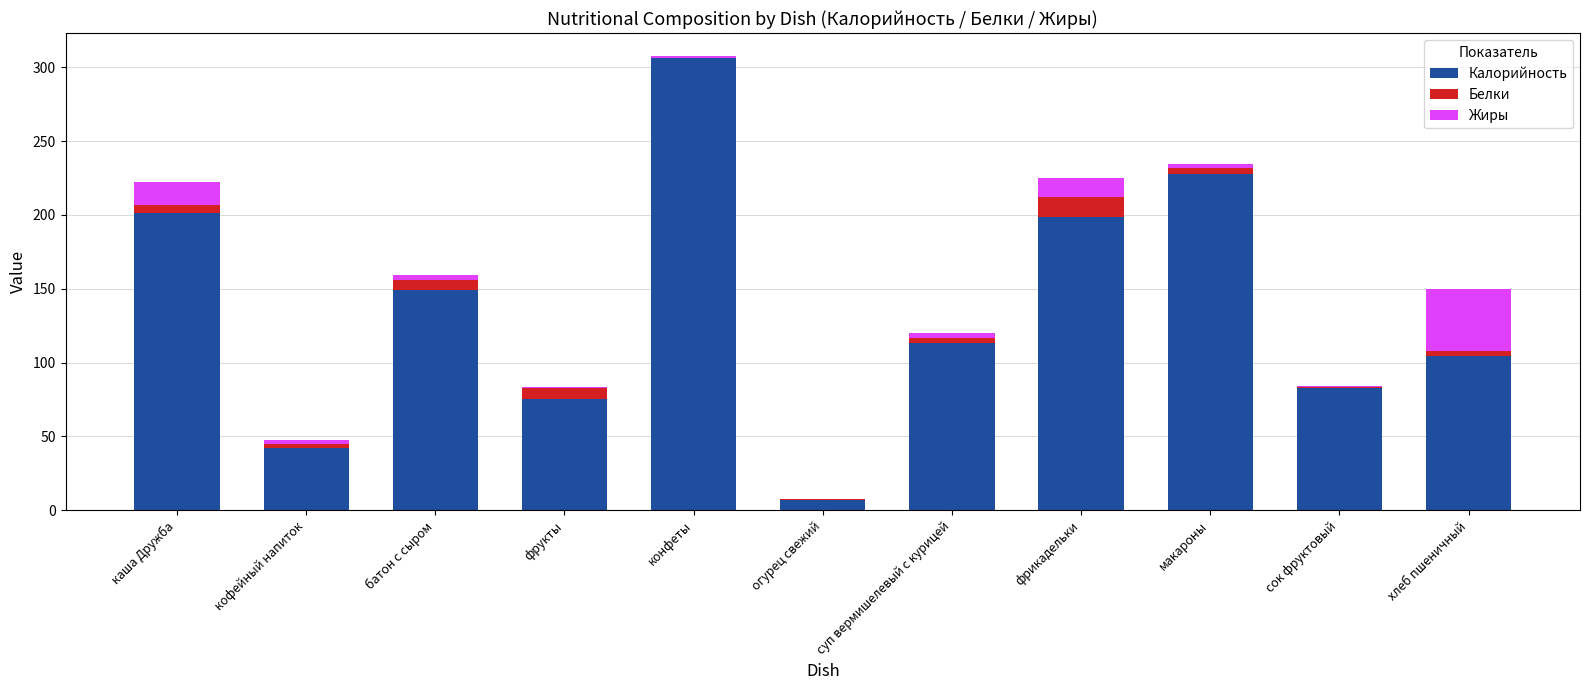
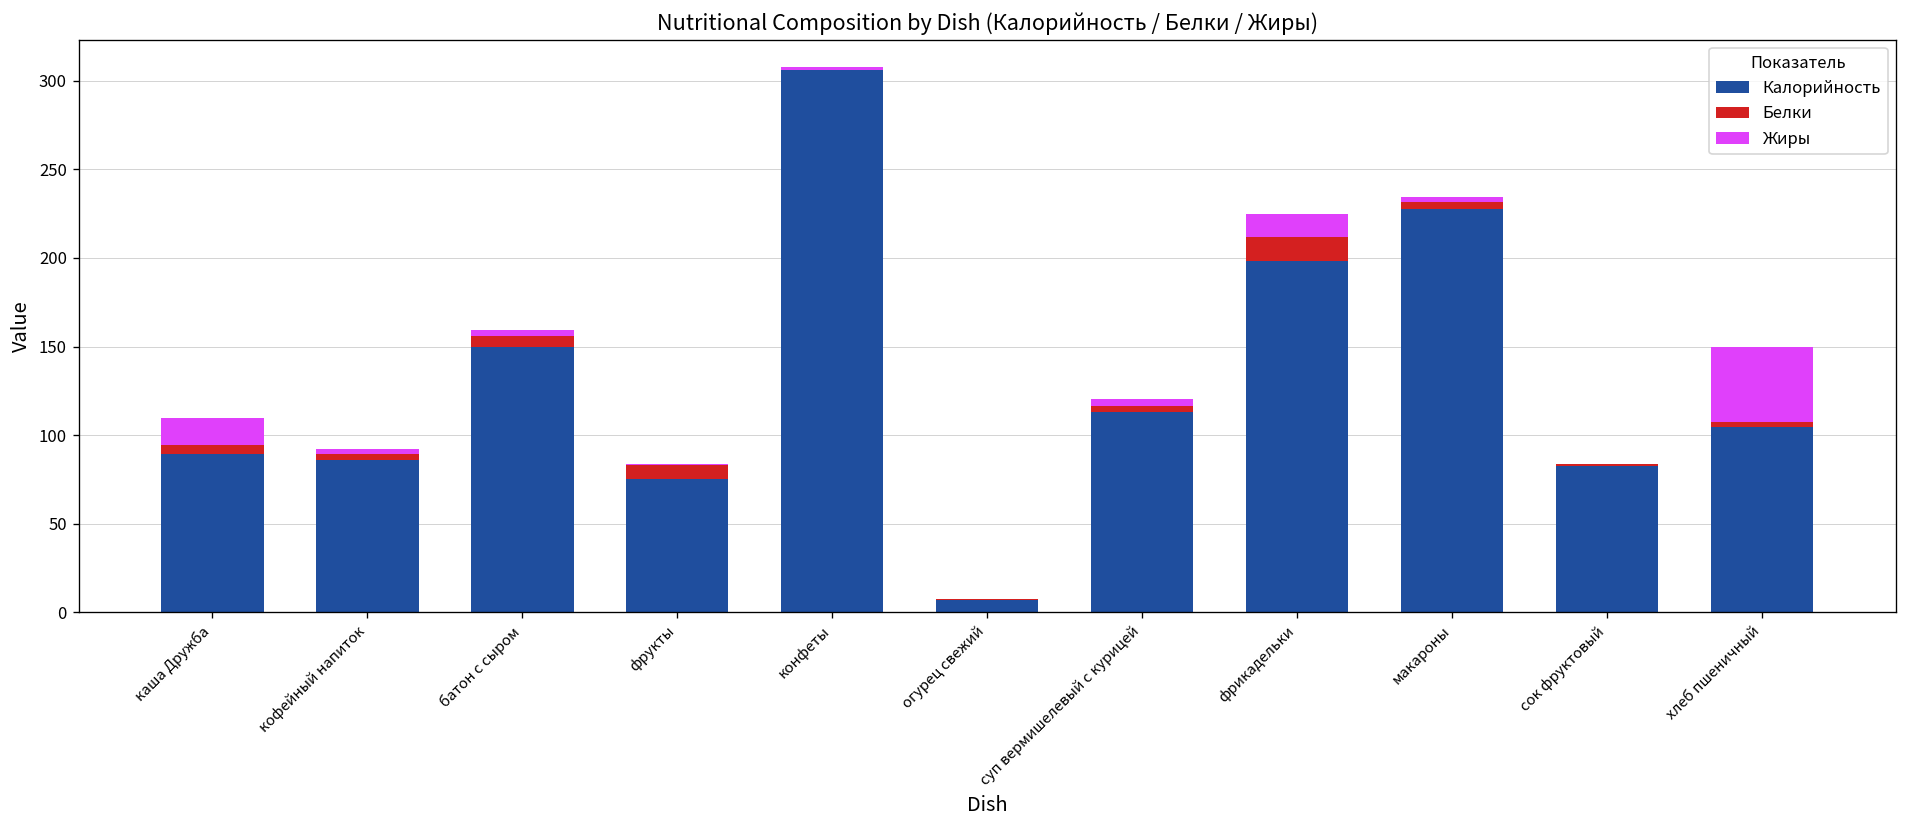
Калорийность, каша Дружба: 202 -> 89
Калорийность, кофейный напиток: 42 -> 86
